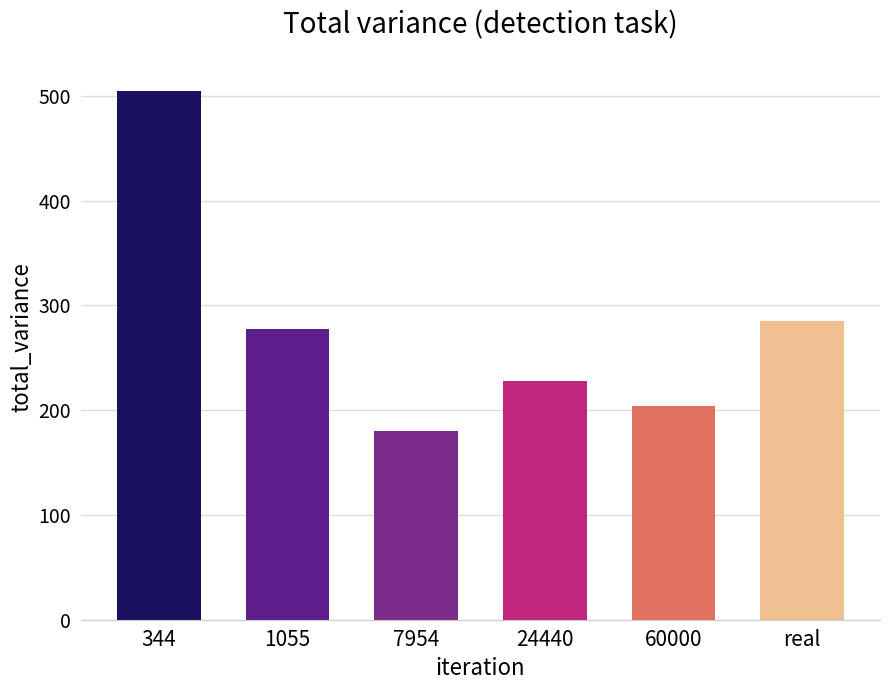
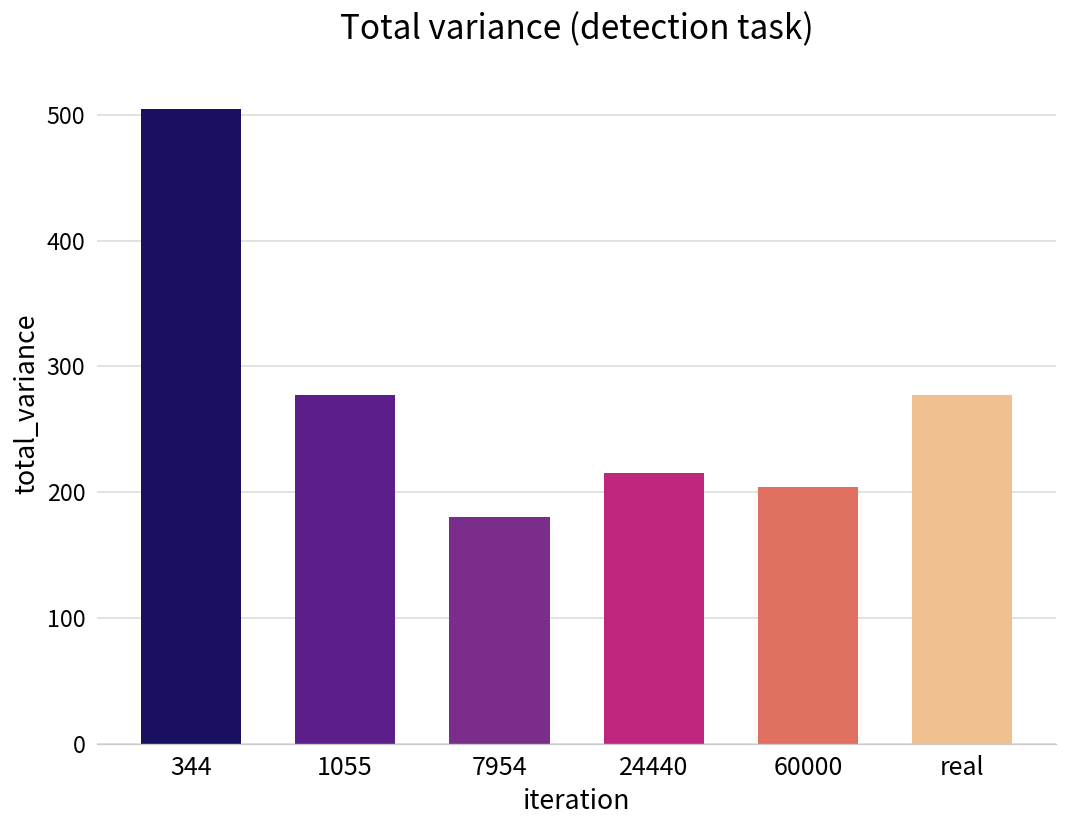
24440: 228 -> 215
real: 285 -> 277
